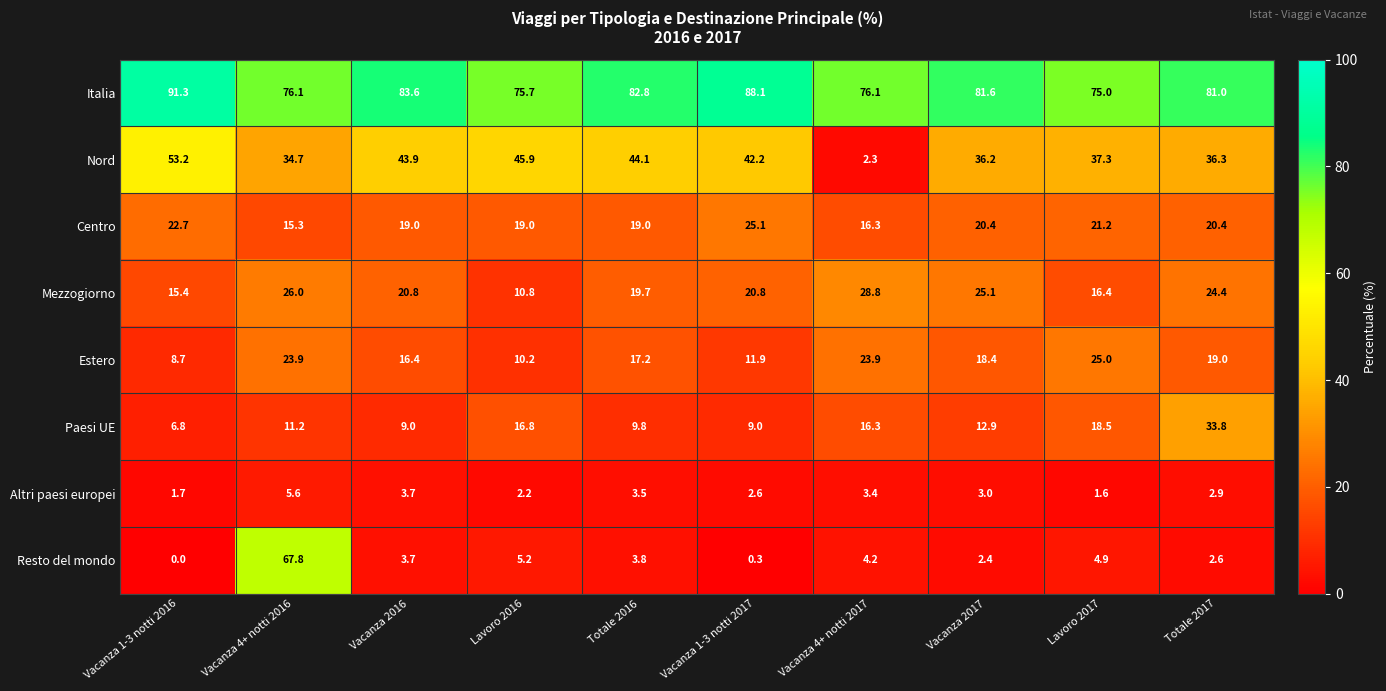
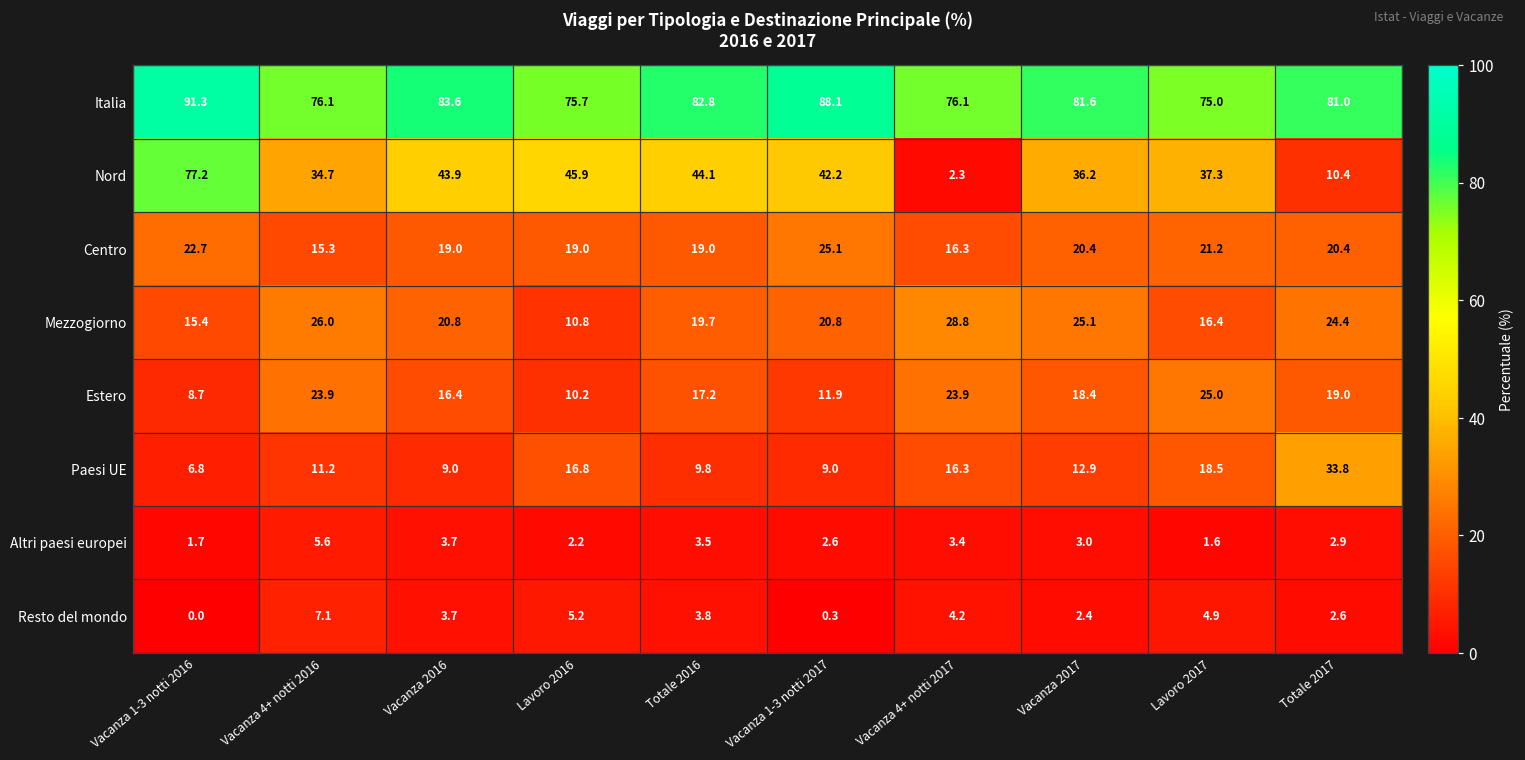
Nord, Vacanza 1-3 notti 2016: 53.2 -> 77.2
Nord, Totale 2017: 36.3 -> 10.4
Resto del mondo, Vacanza 4+ notti 2016: 67.8 -> 7.1
